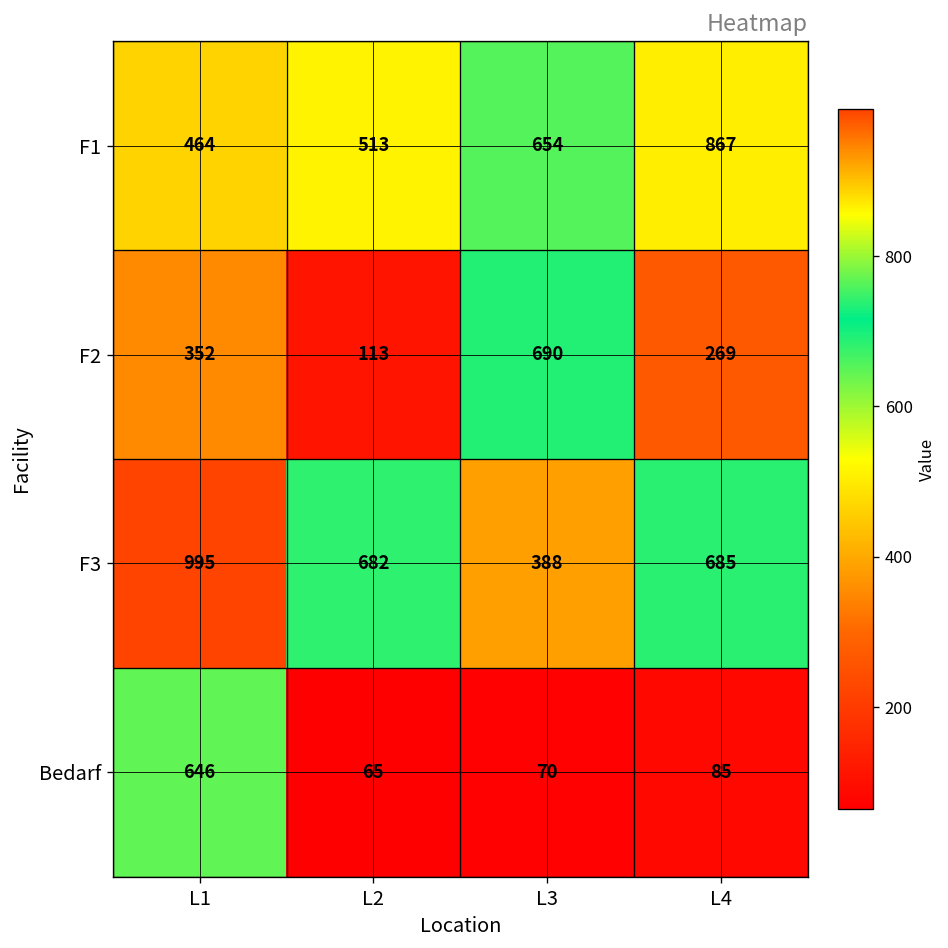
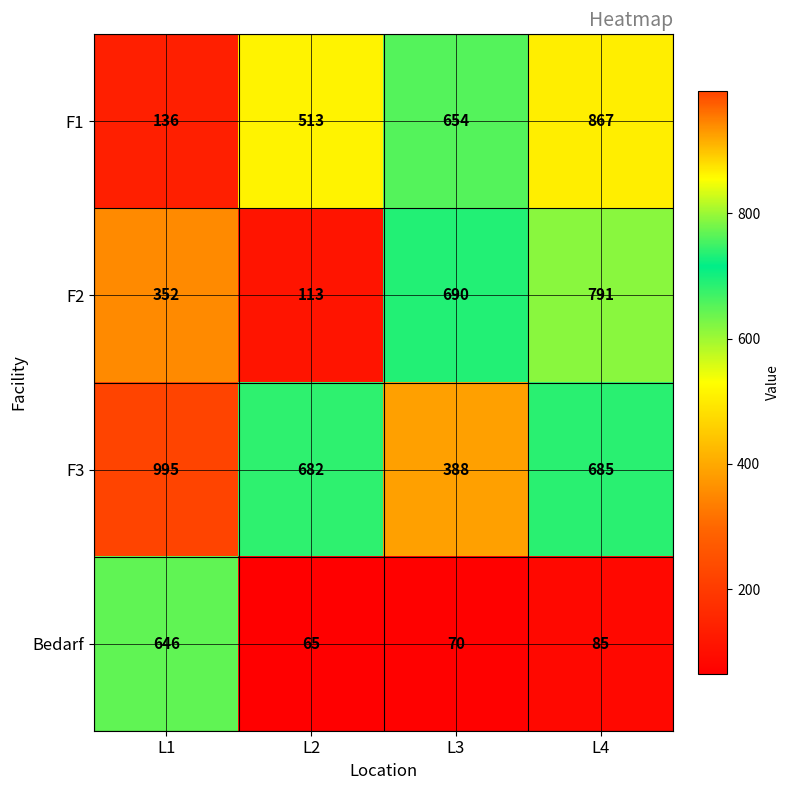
F1, L1: 464 -> 136
F2, L4: 269 -> 791
